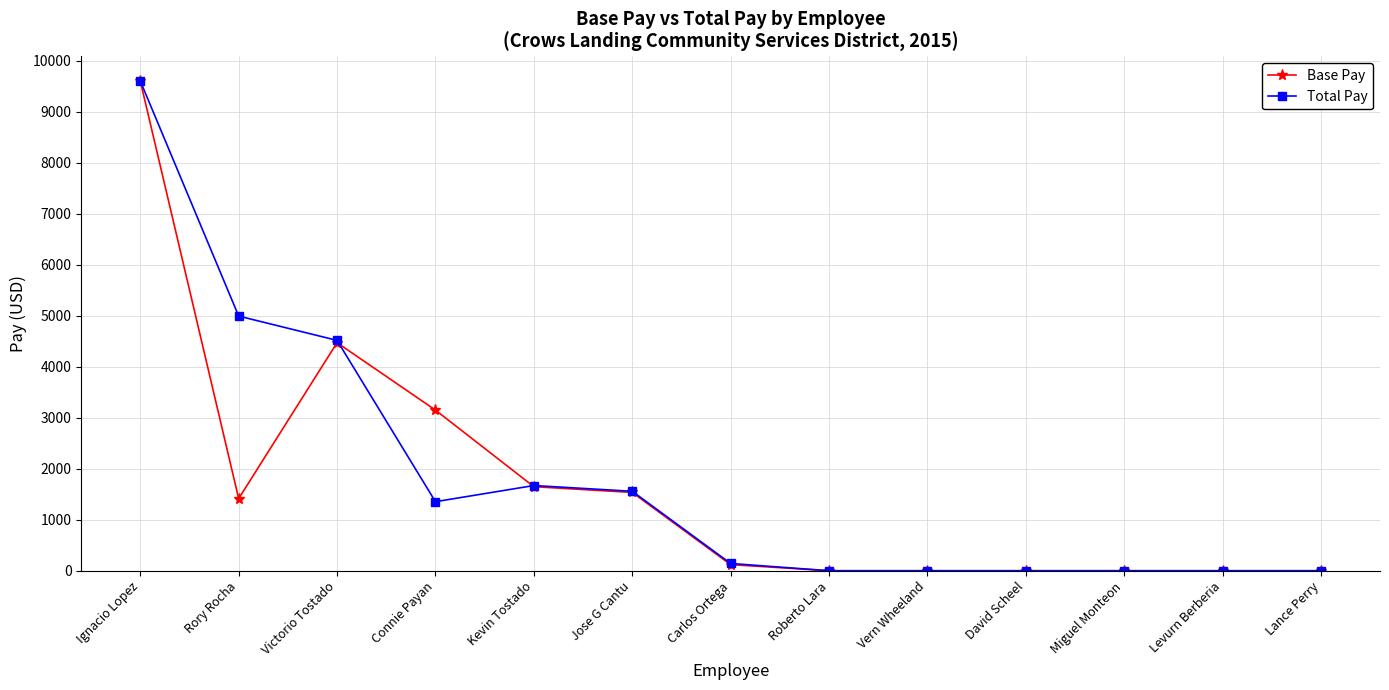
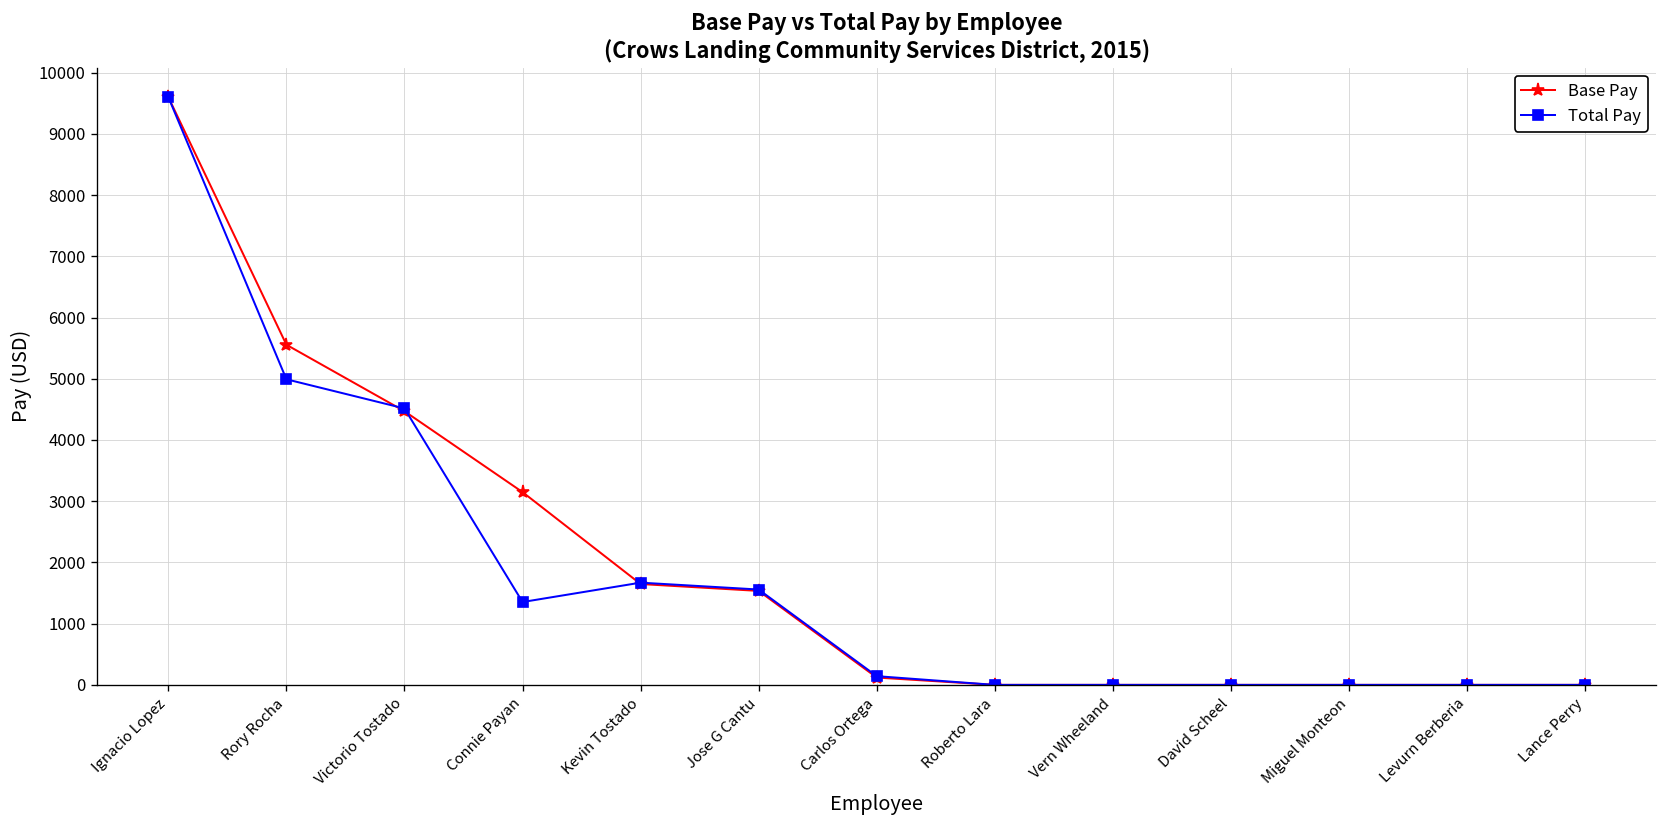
Base Pay, Rory Rocha: 1400 -> 5600
